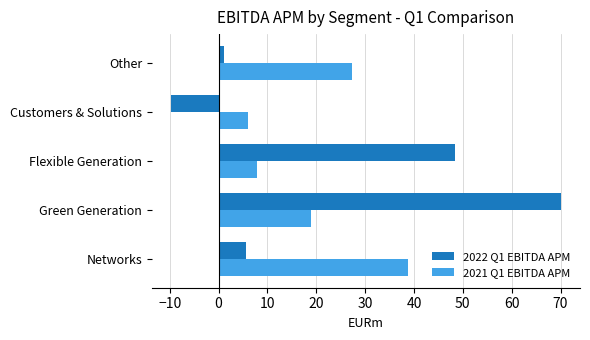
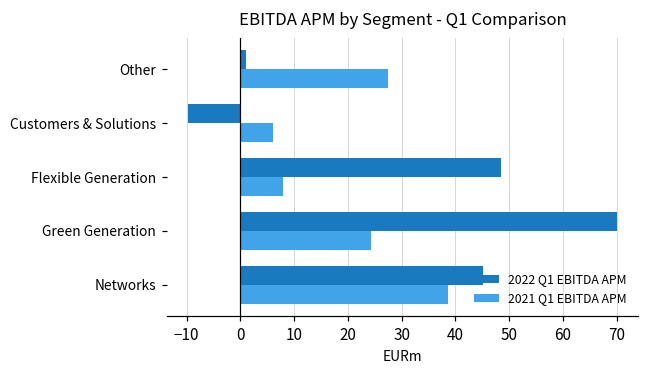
2021 Q1 EBITDA APM, Green Generation: 19 -> 24
2022 Q1 EBITDA APM, Networks: 6 -> 45
